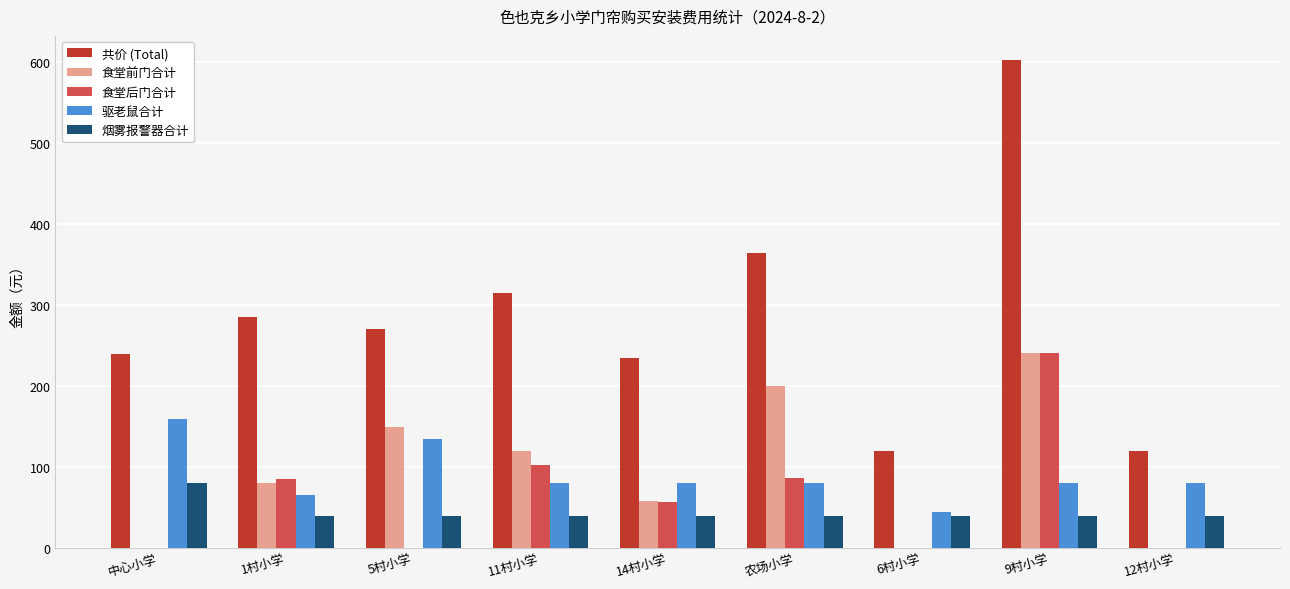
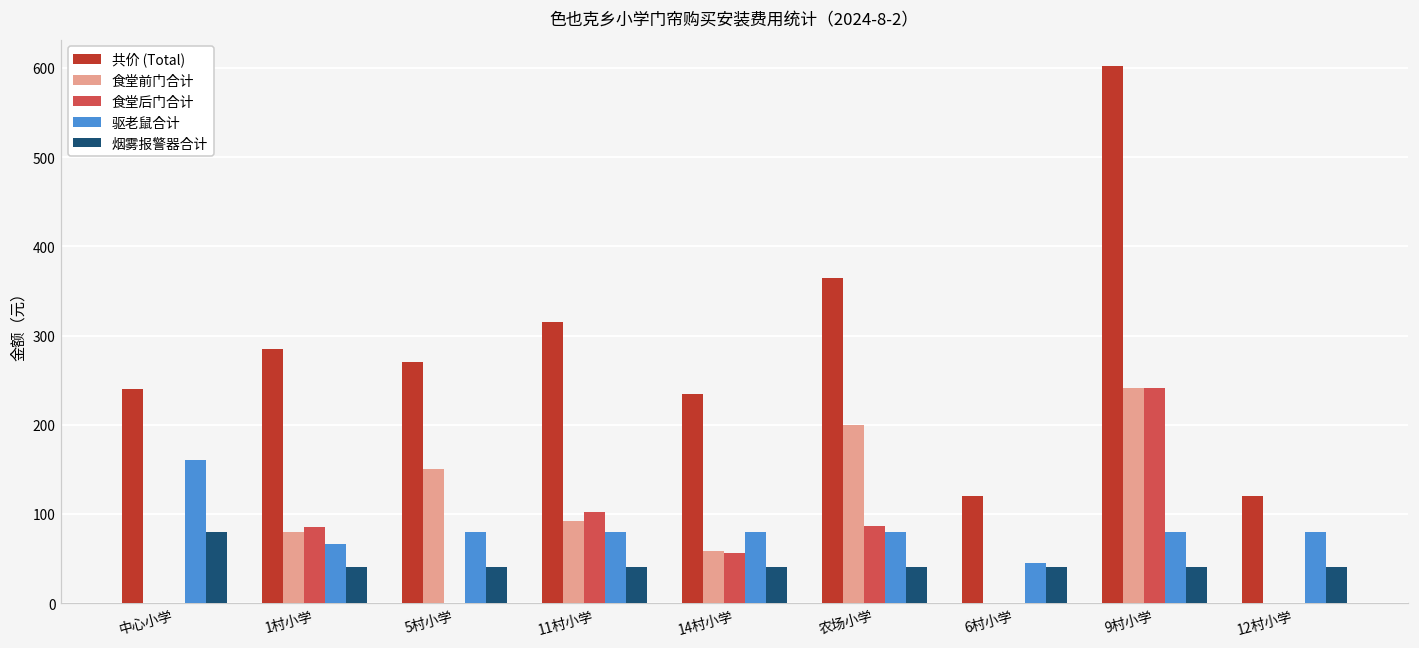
驱老鼠合计, 5村小学: 140 -> 80
食堂前门合计, 11村小学: 120 -> 90
